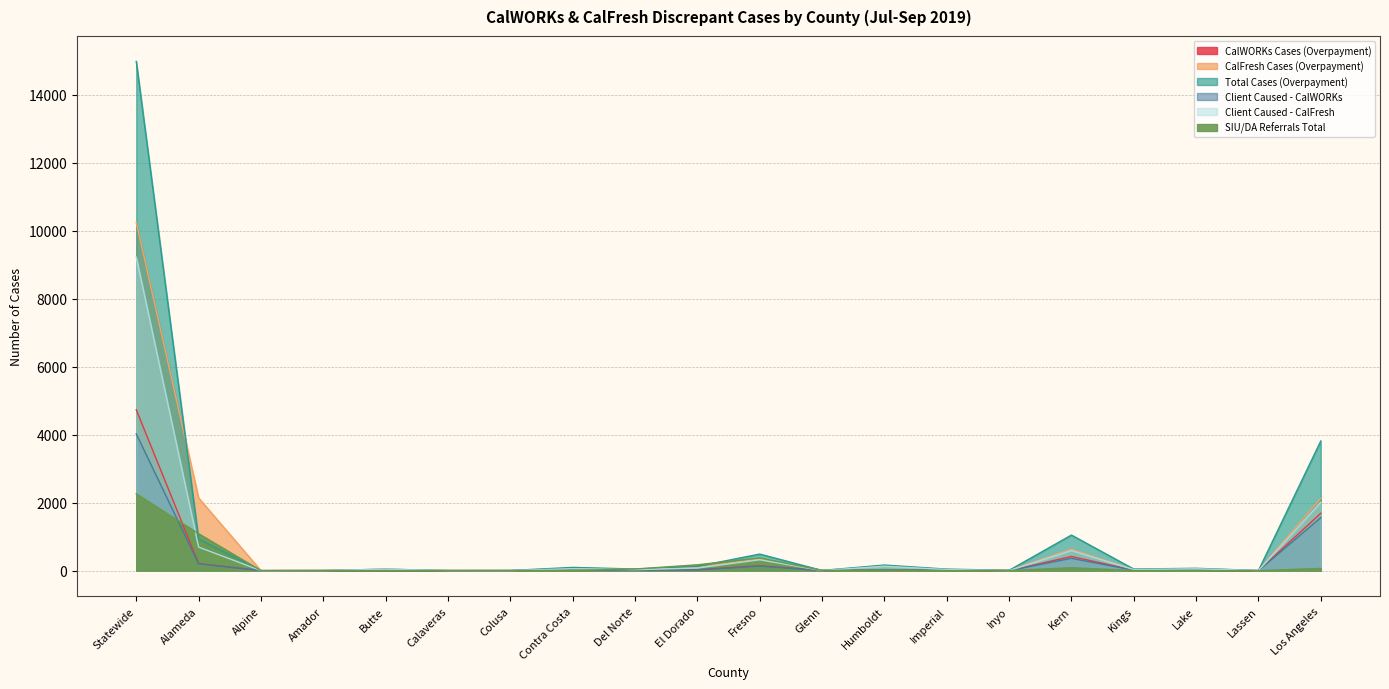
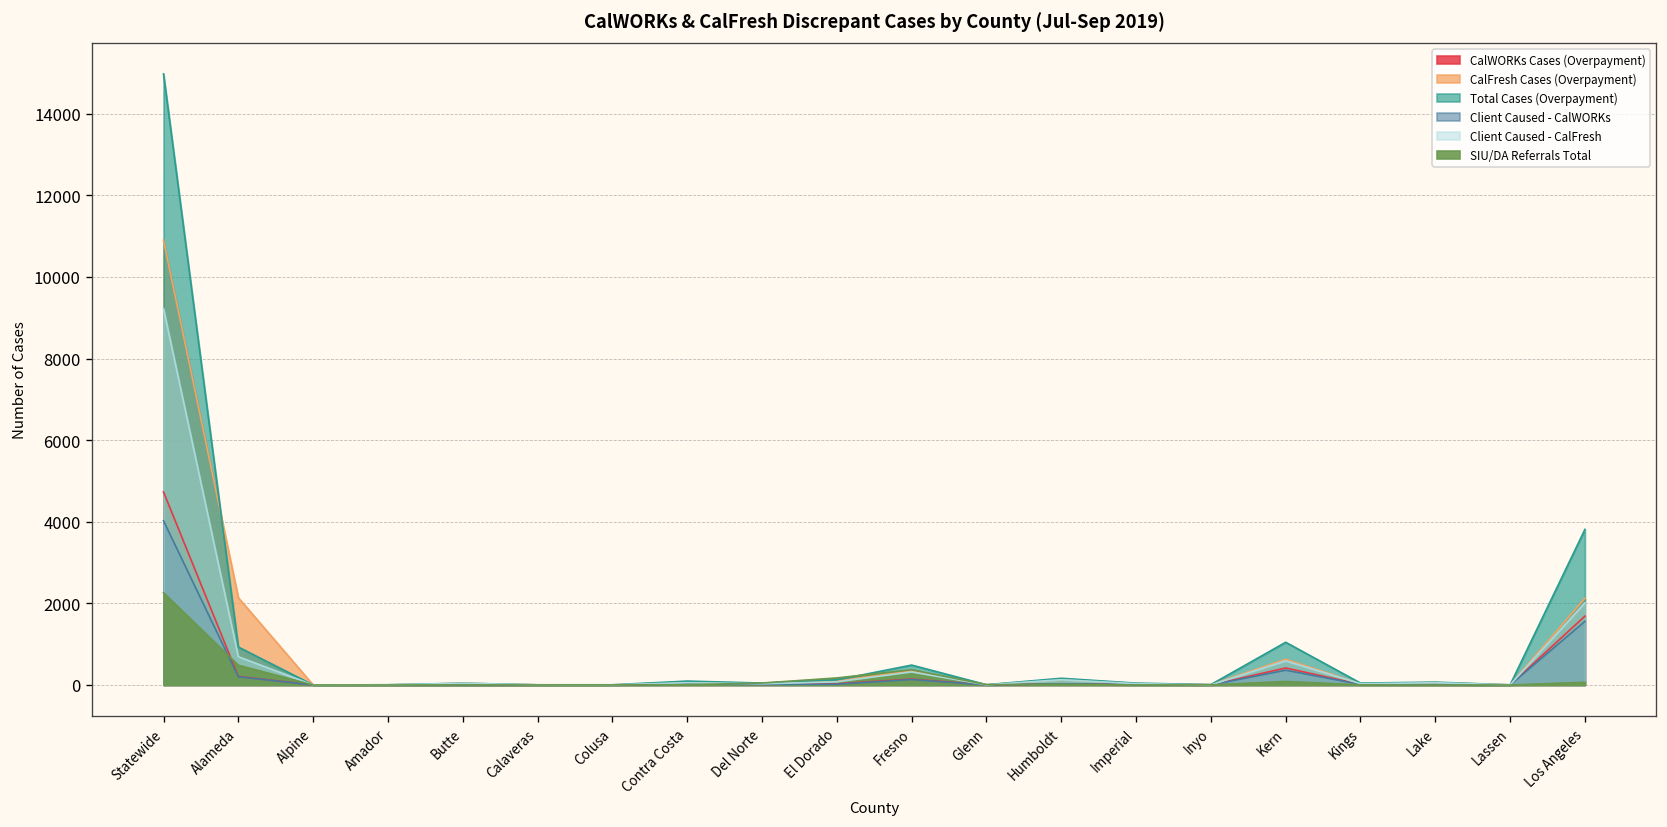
CalFresh Cases (Overpayment), Statewide: 10200 -> 10900
SIU/DA Referrals Total, Alameda: 1100 -> 500
